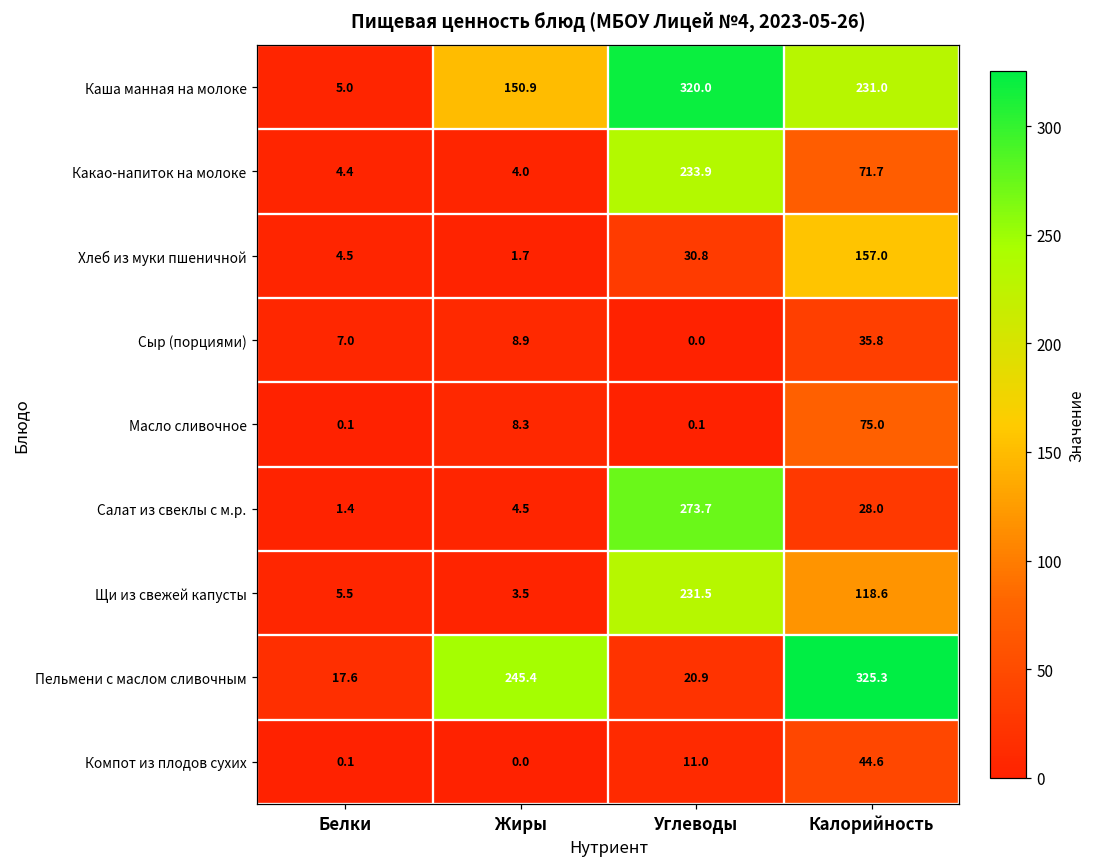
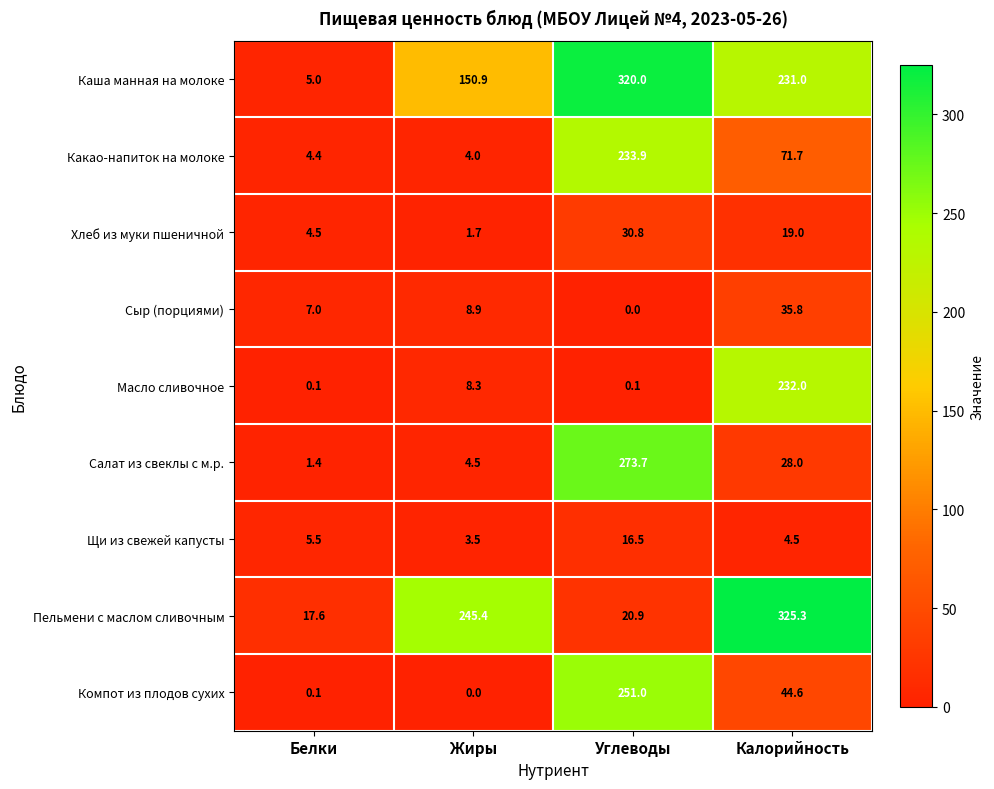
Хлеб из муки пшеничной, Калорийность: 157.0 -> 19.0
Масло сливочное, Калорийность: 75.0 -> 232.0
Щи из свежей капусты, Углеводы: 231.5 -> 16.5
Щи из свежей капусты, Калорийность: 118.6 -> 4.5
Компот из плодов сухих, Углеводы: 11.0 -> 251.0
